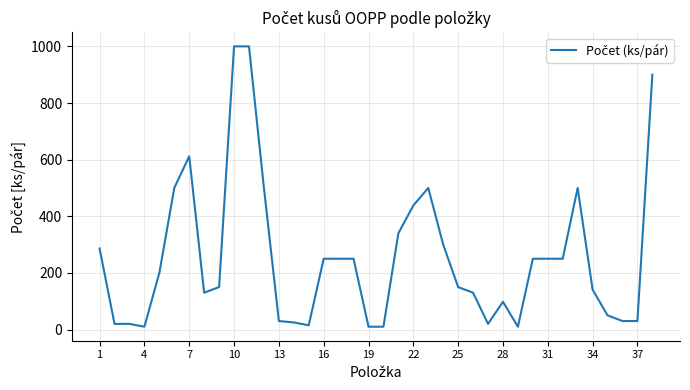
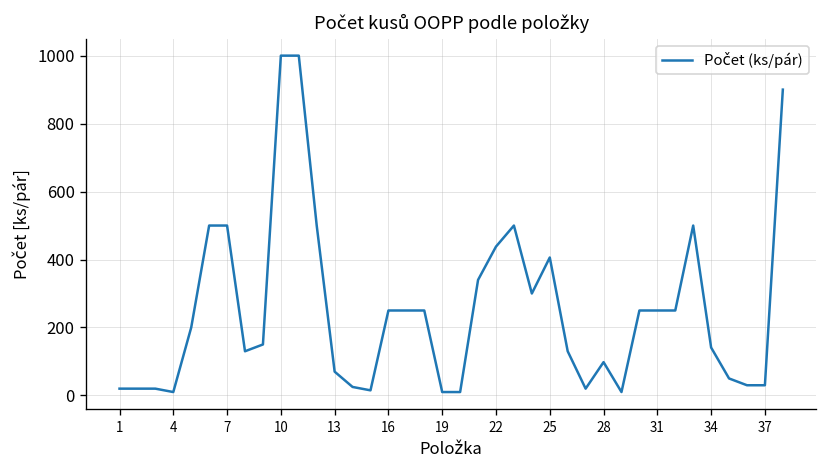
1: 290 -> 20
7: 610 -> 500
13: 30 -> 70
25: 150 -> 410
